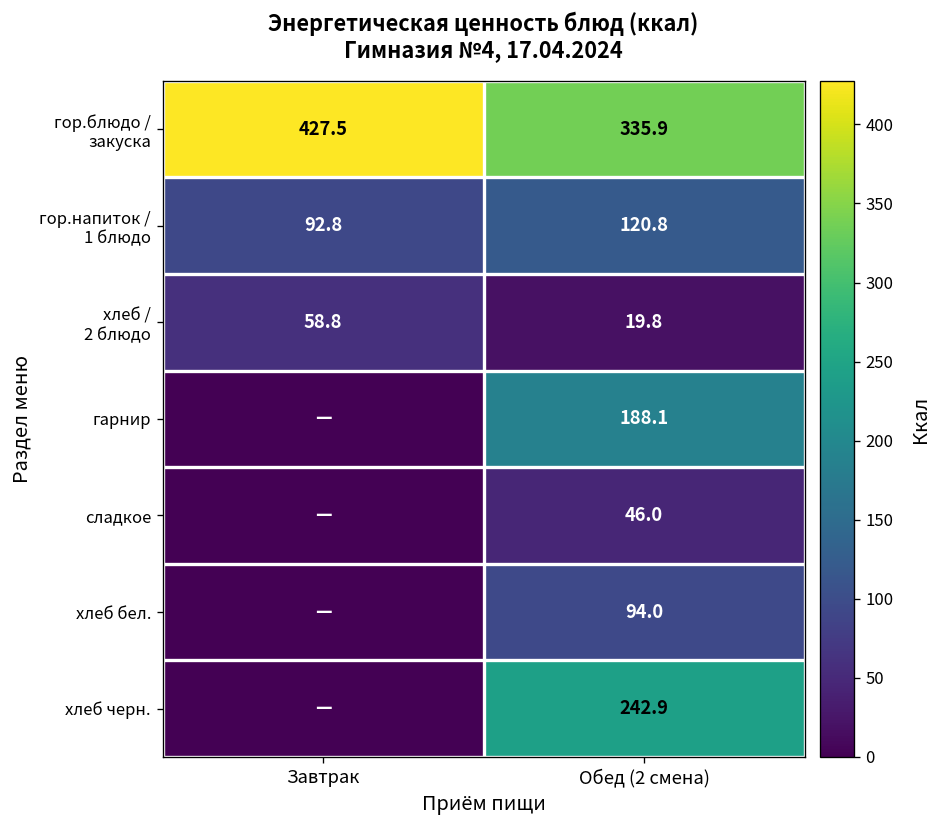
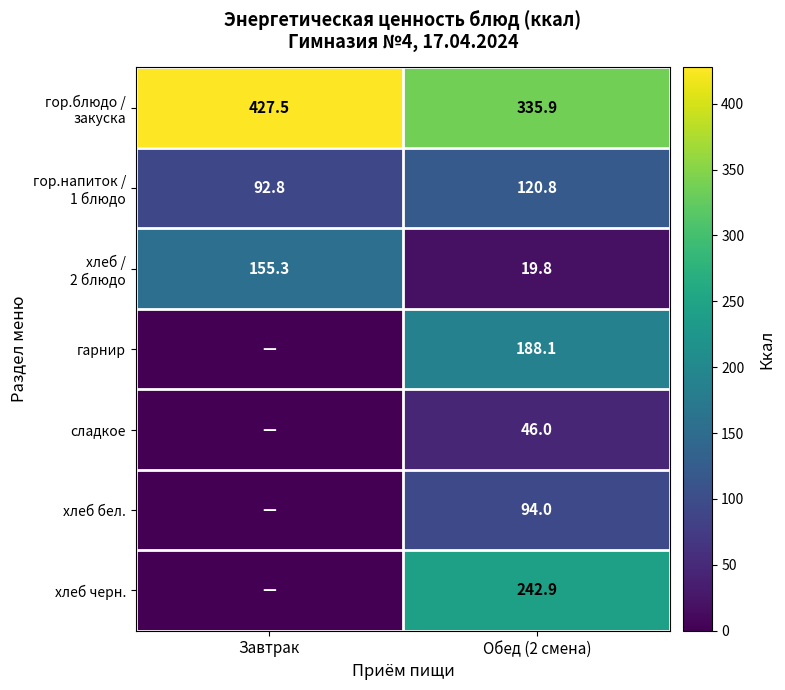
хлеб / 2 блюдо, Завтрак: 58.8 -> 155.3
